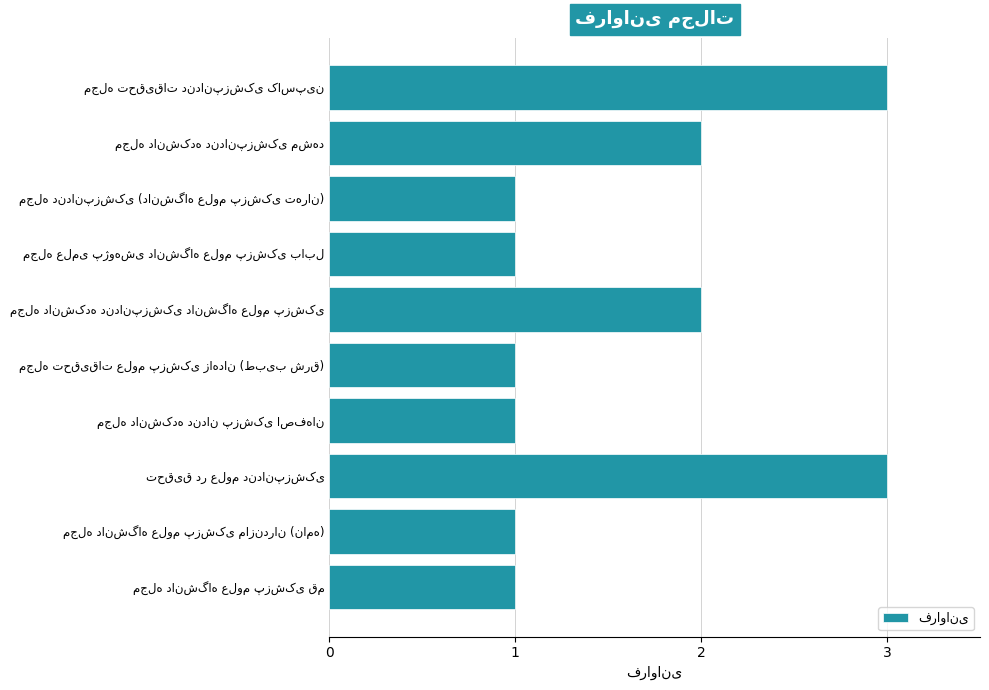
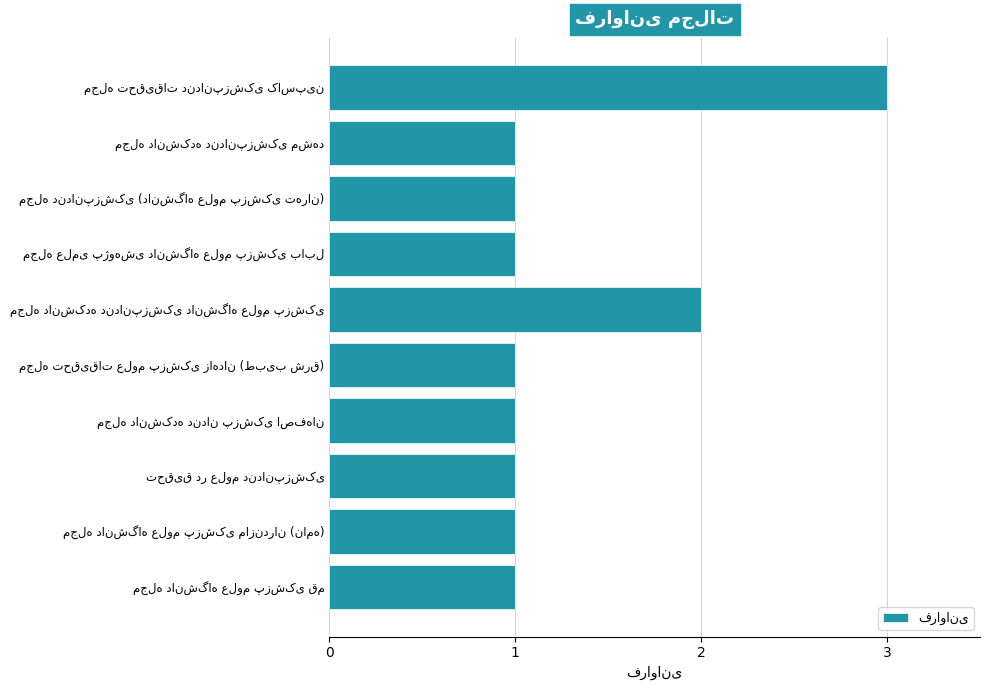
مجله دانشکده دندانپزشکی مشهد: 2 -> 1
تحقیق در علوم دندانپزشکی: 3 -> 1
